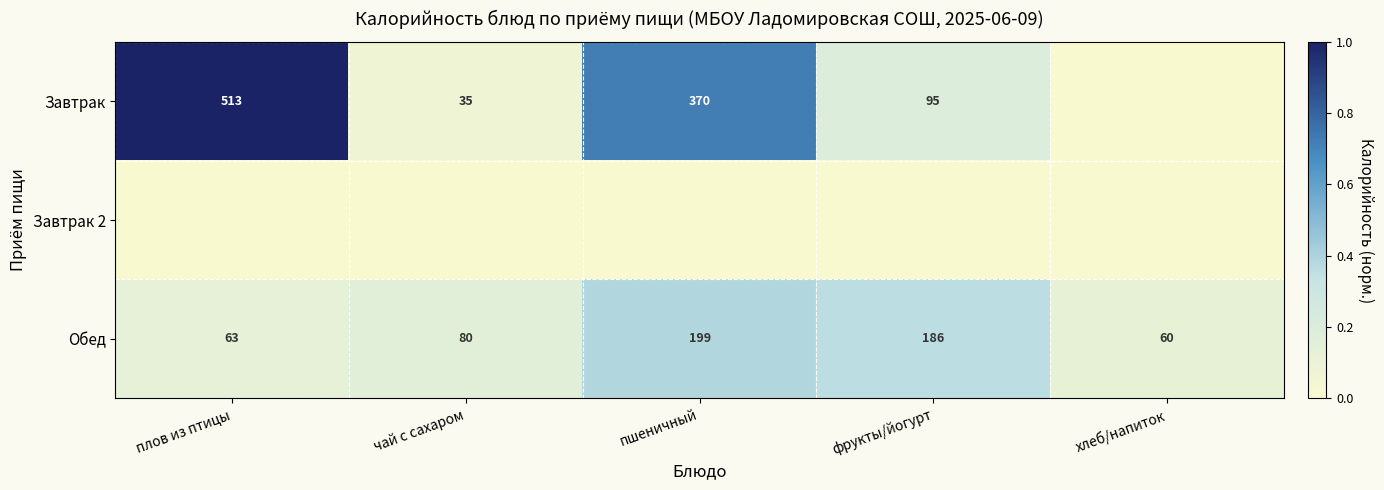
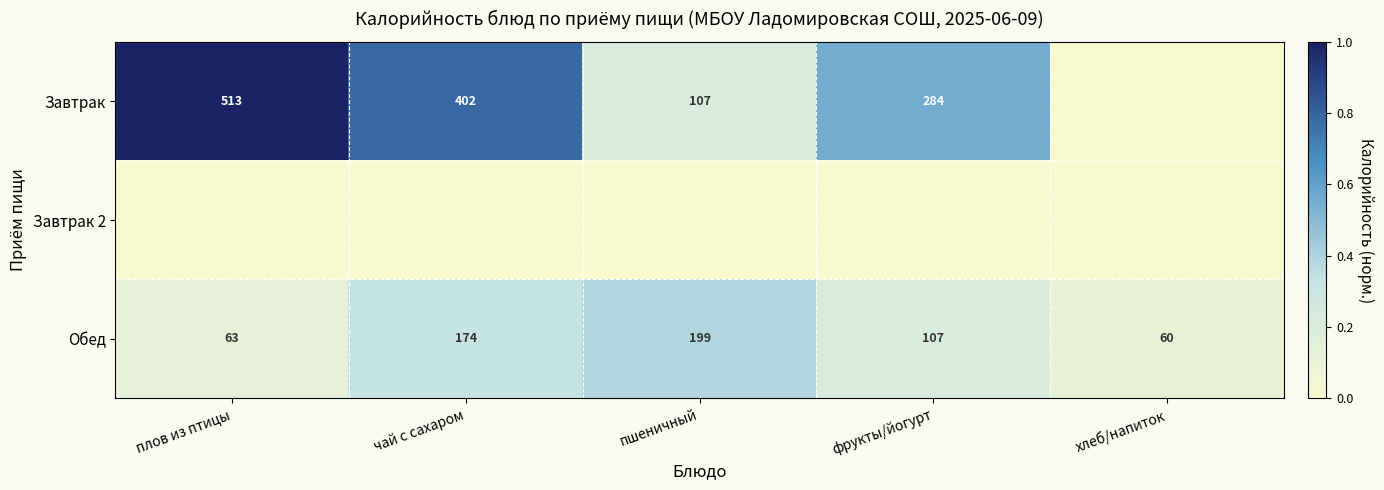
Завтрак, чай с сахаром: 35 -> 402
Завтрак, пшеничный: 370 -> 107
Завтрак, фрукты/йогурт: 95 -> 284
Обед, чай с сахаром: 80 -> 174
Обед, фрукты/йогурт: 186 -> 107
